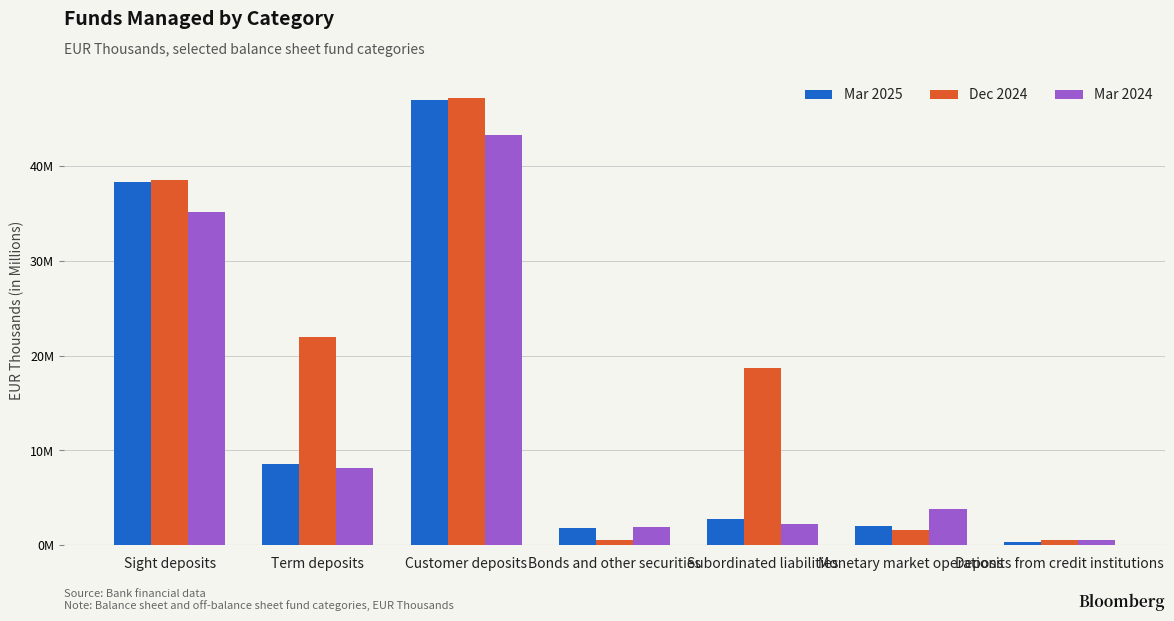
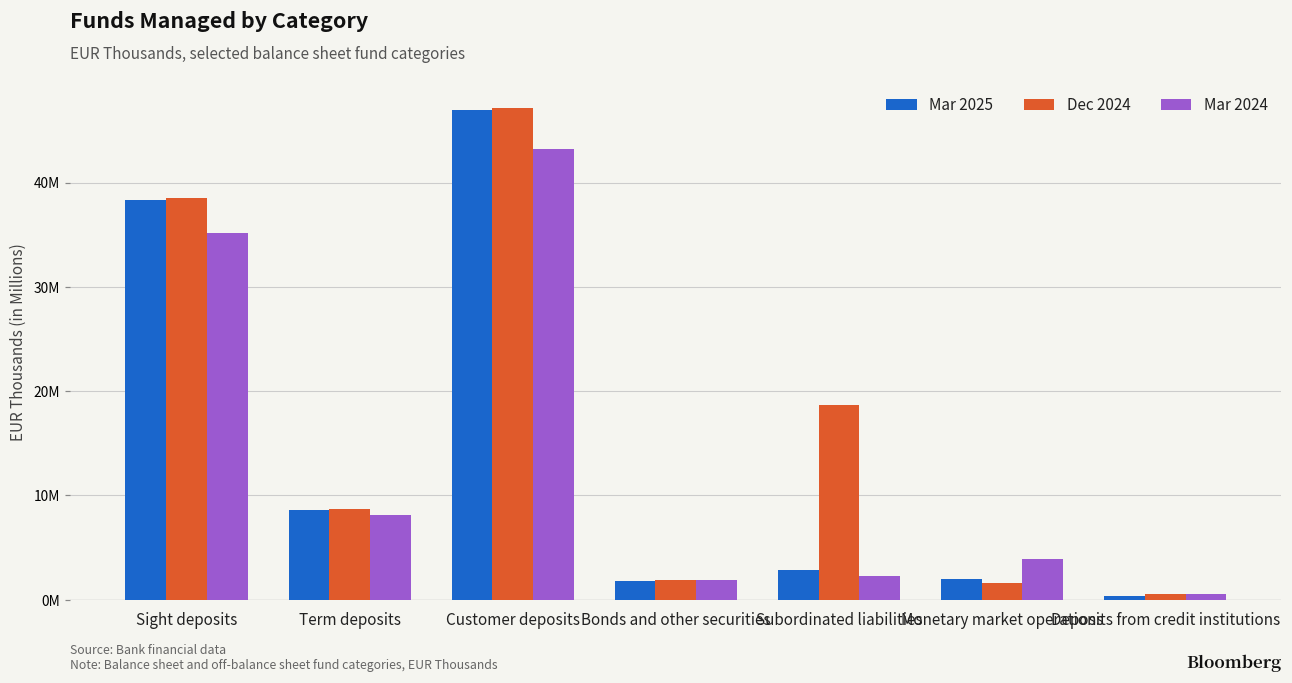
Dec 2024, Term deposits: 22000000 -> 9000000
Dec 2024, Bonds and other securities: 1000000 -> 2000000
